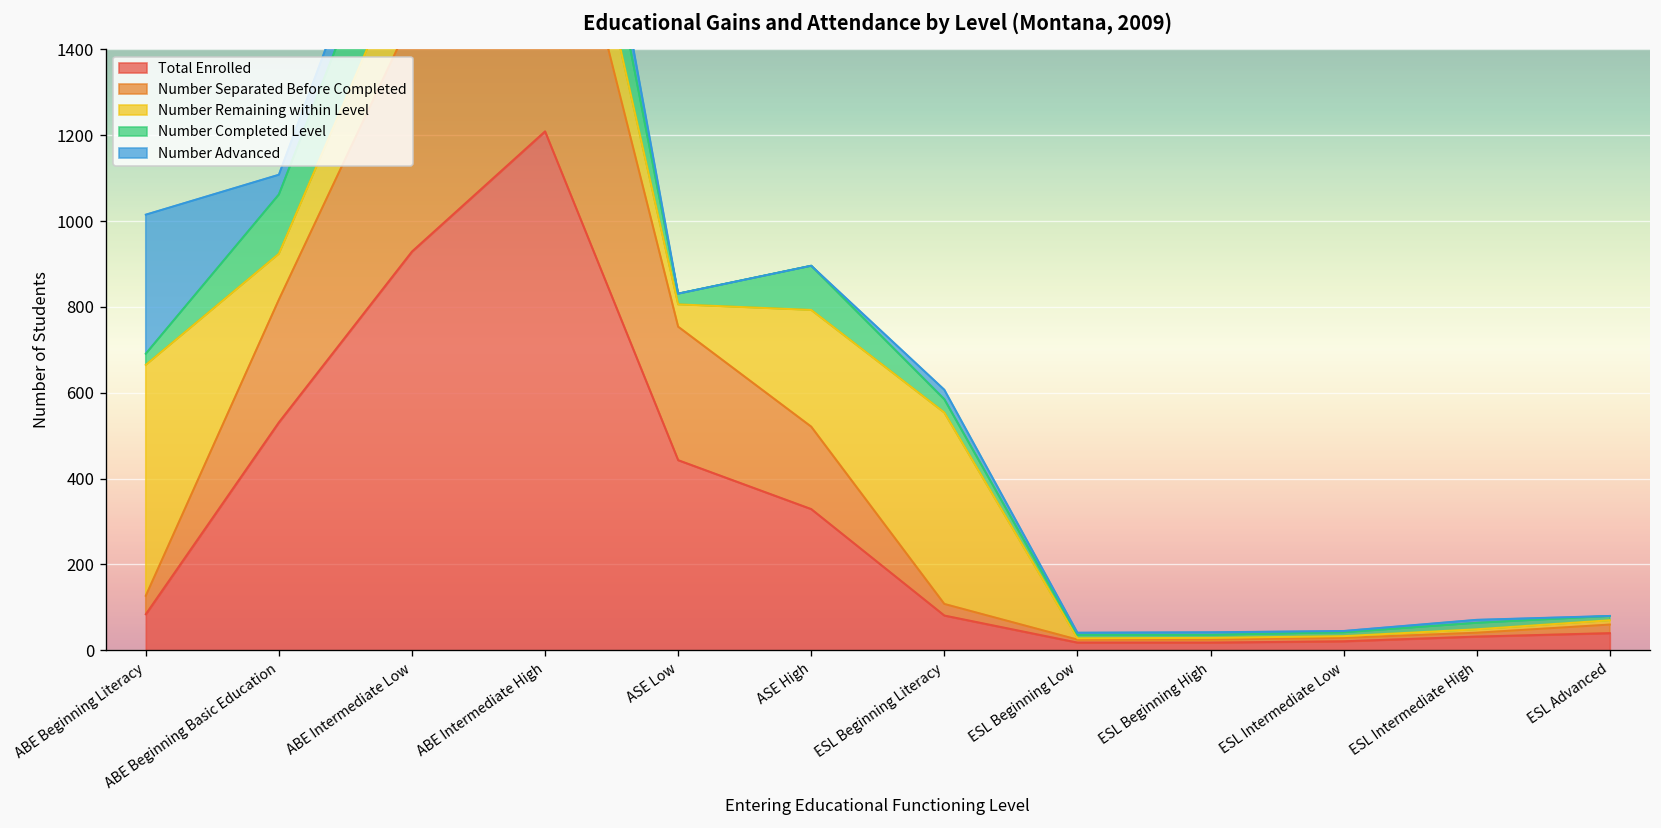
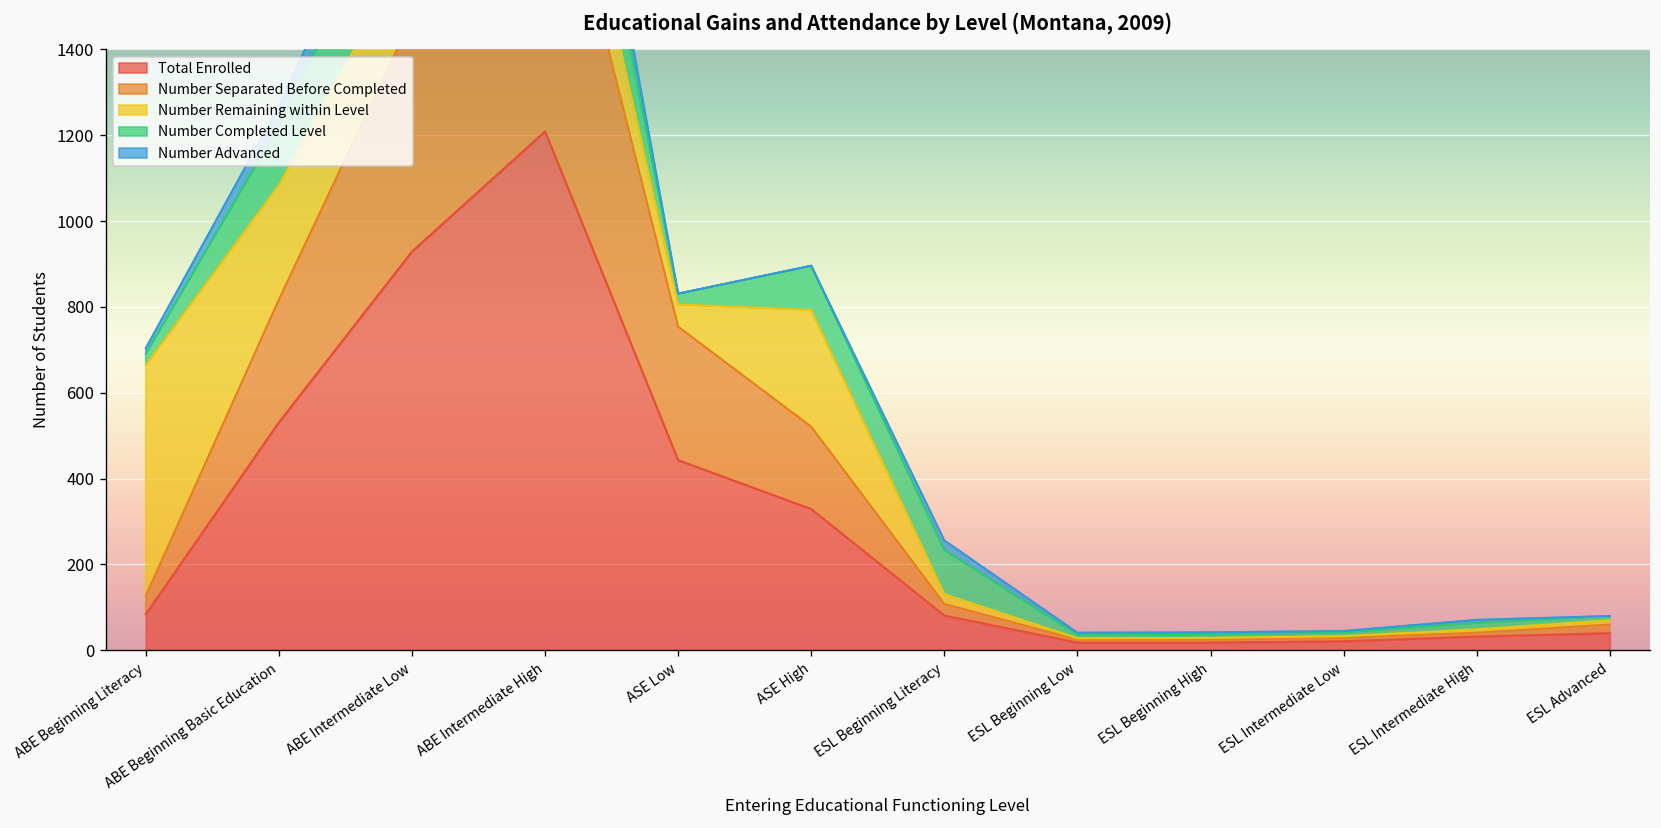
Number Advanced, ABE Beginning Literacy: 320 -> 10
Number Remaining within Level, ABE Beginning Basic Education: 110 -> 270
Number Remaining within Level, ESL Beginning Literacy: 450 -> 20
Number Completed Level, ESL Beginning Literacy: 30 -> 100
